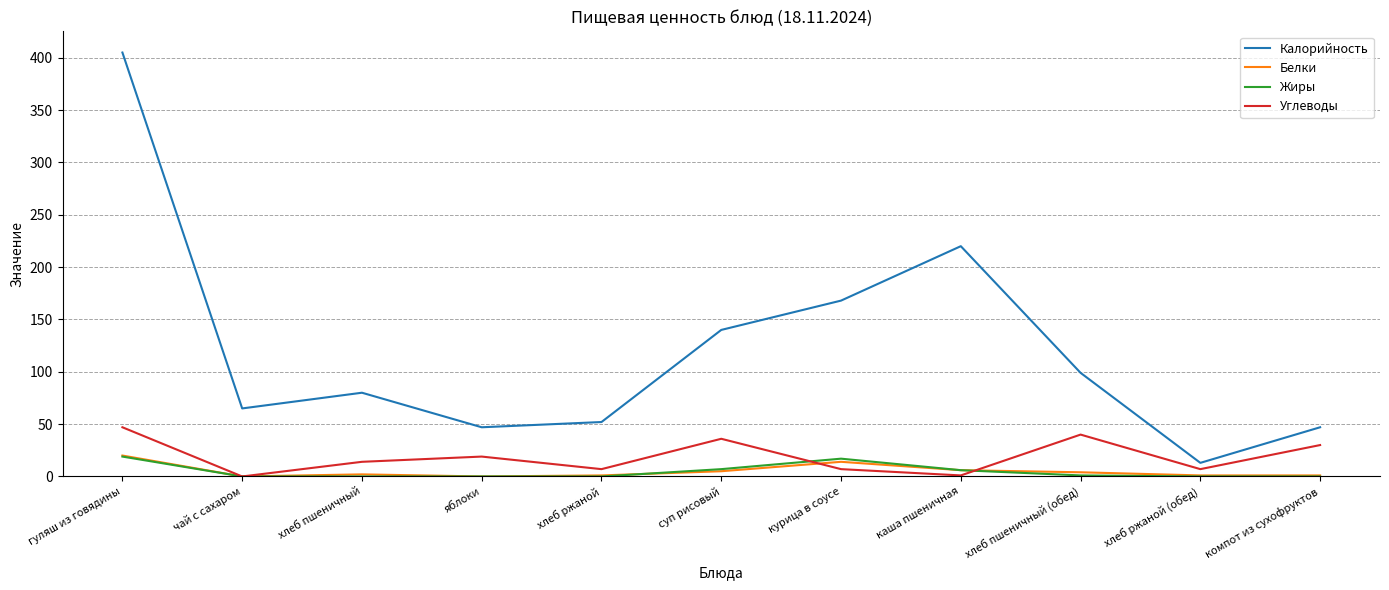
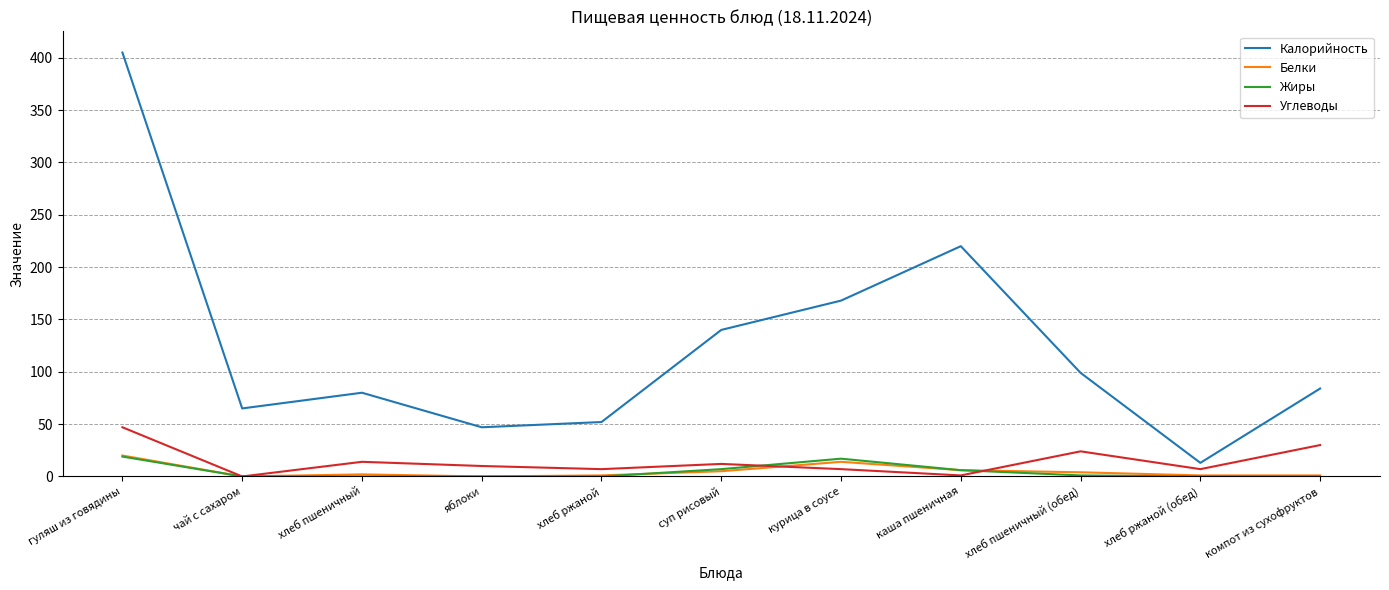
Углеводы, яблоки: 19 -> 10
Углеводы, суп рисовый: 36 -> 12
Углеводы, хлеб пшеничный (обед): 40 -> 24
Калорийность, компот из сухофруктов: 47 -> 84
